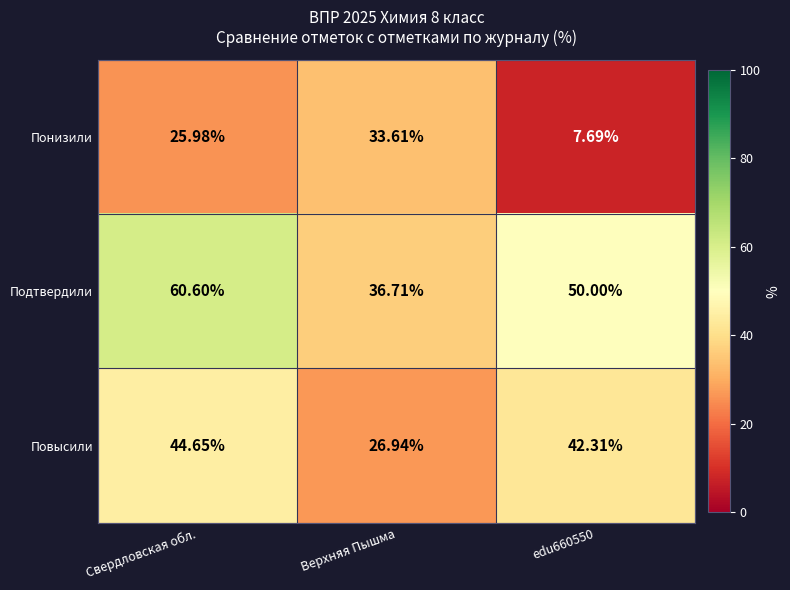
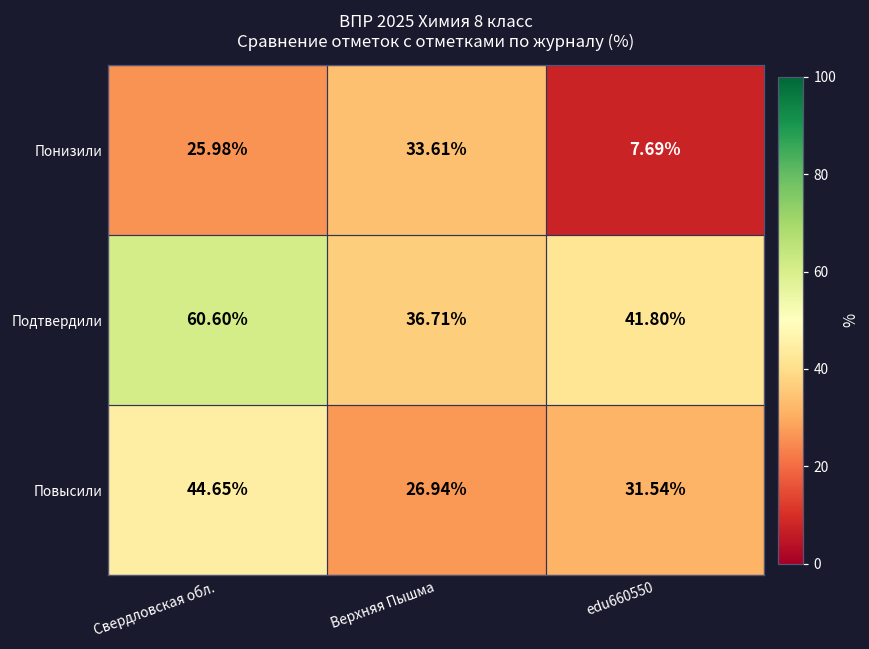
Подтвердили, edu660550: 50.00% -> 41.80%
Повысили, edu660550: 42.31% -> 31.54%
